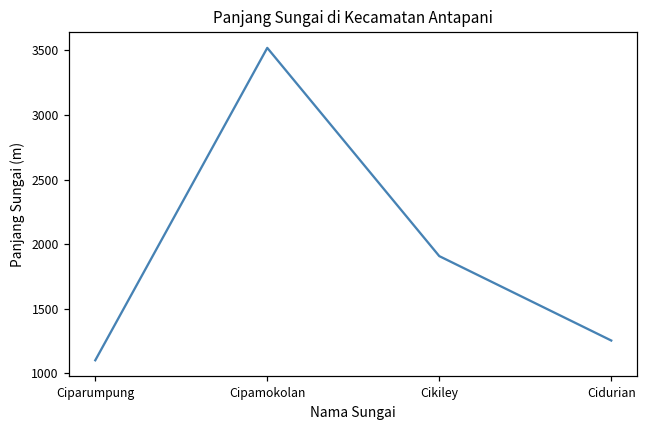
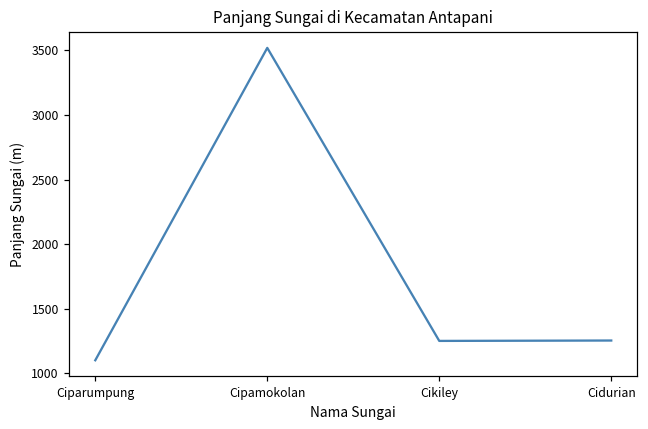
Cikiley: 1910 -> 1250
